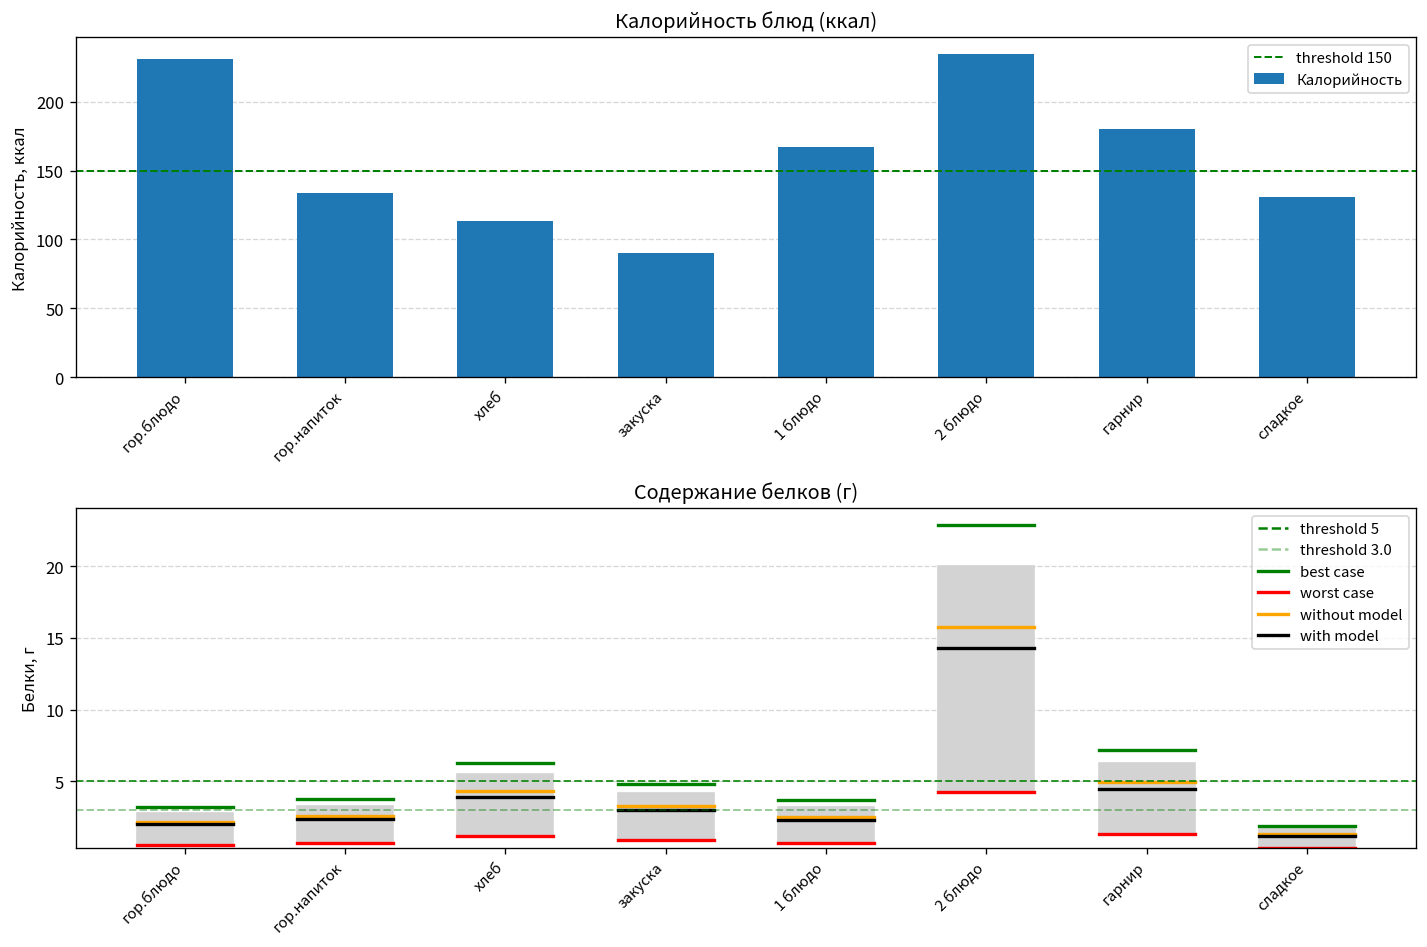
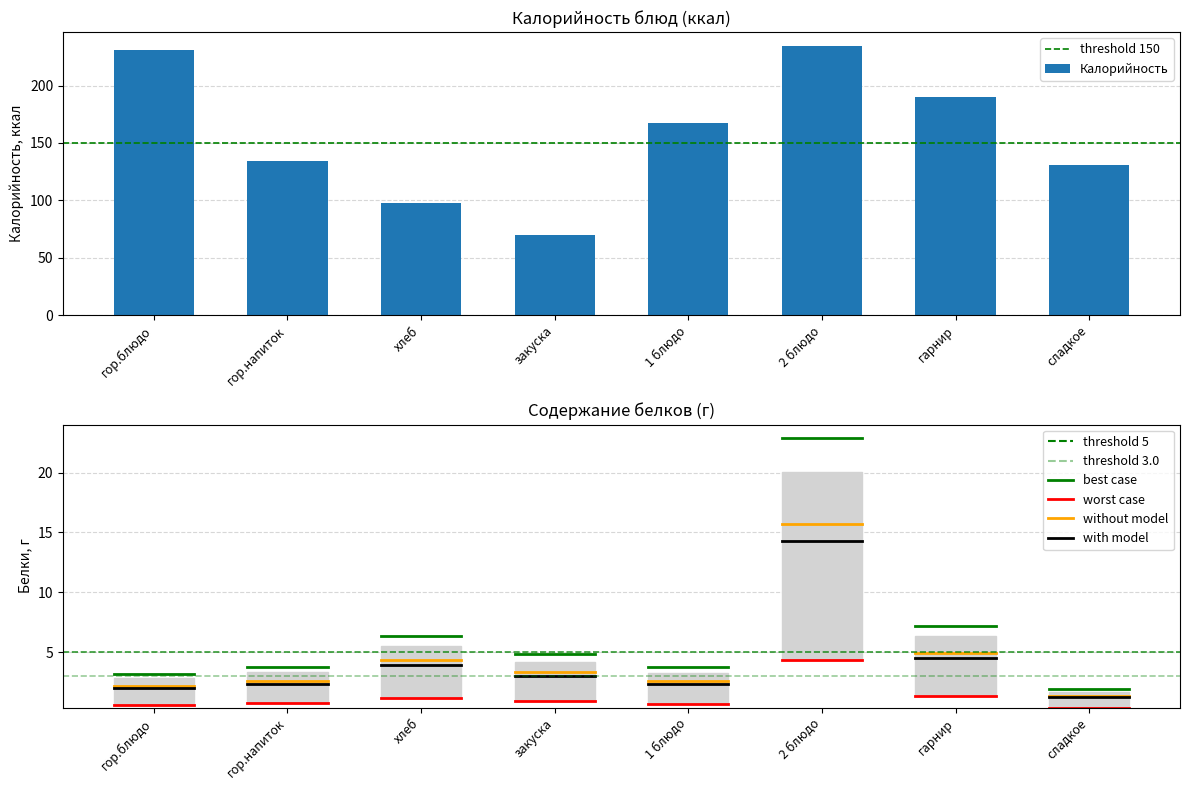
Калорийность блюд (ккал), хлеб: 113 -> 98
Калорийность блюд (ккал), закуска: 90 -> 70
Калорийность блюд (ккал), гарнир: 180 -> 190
